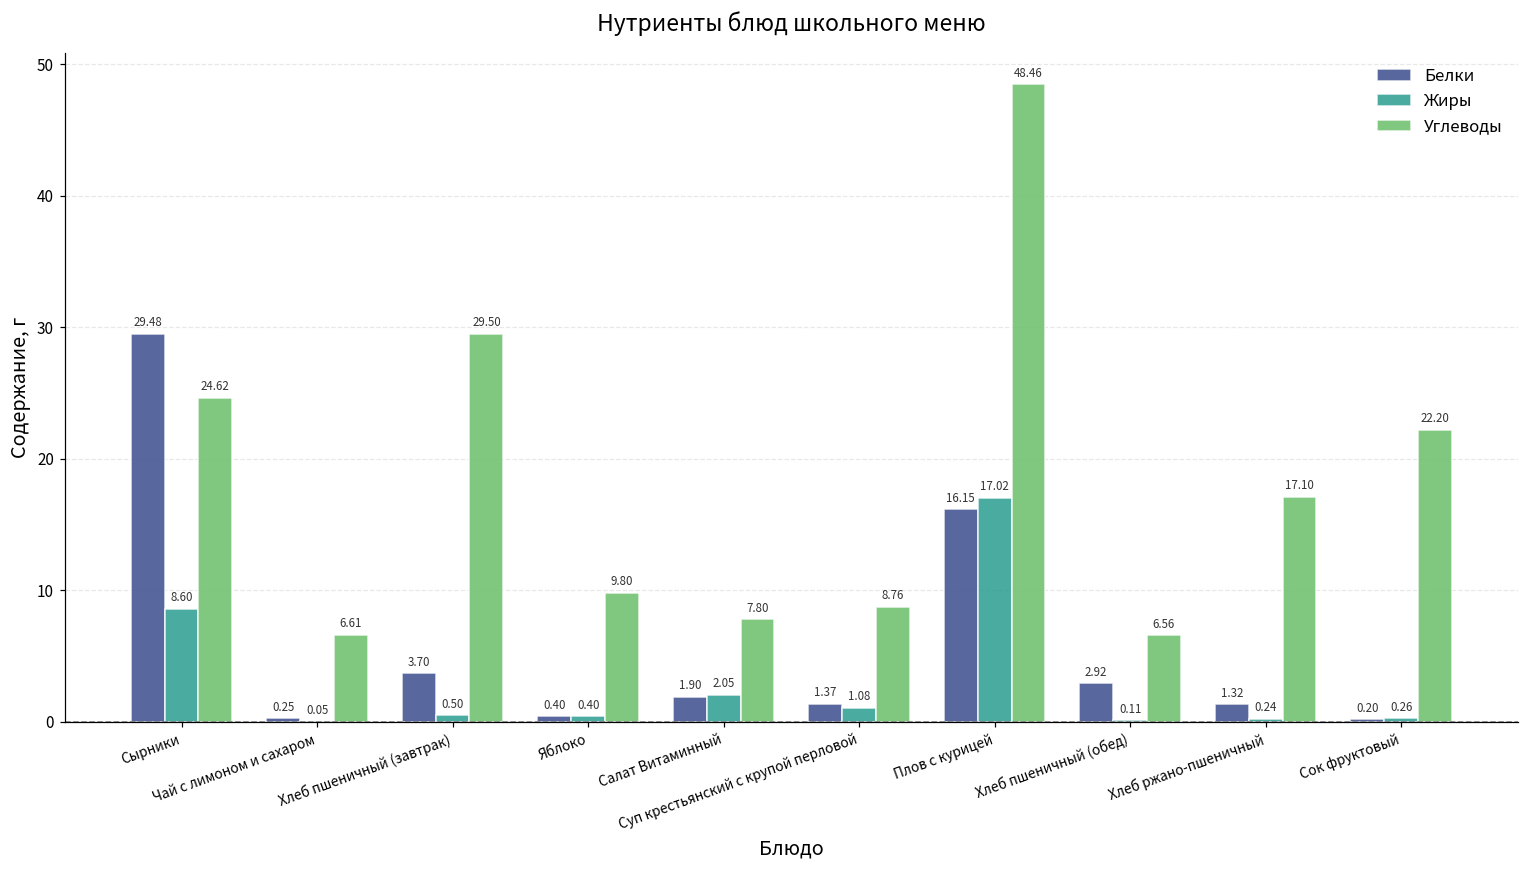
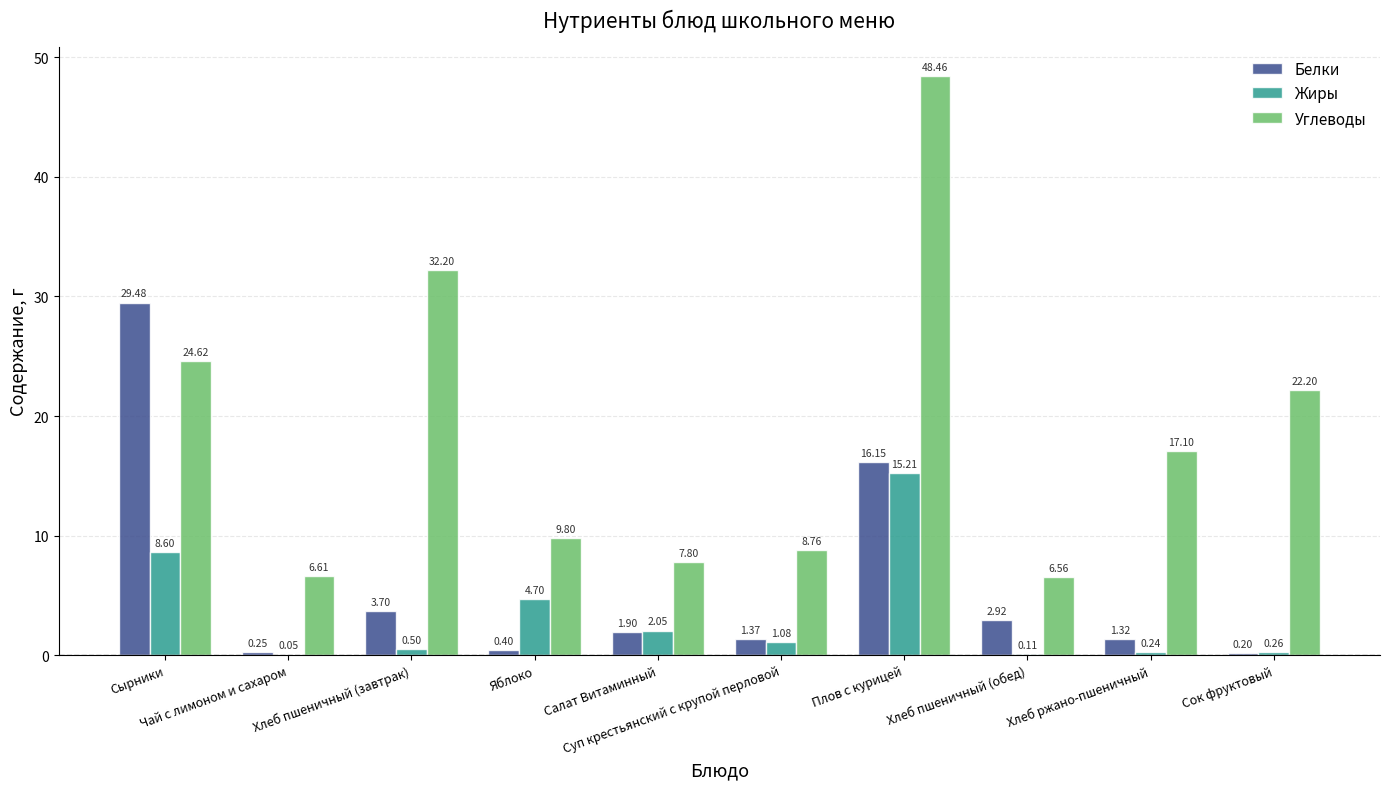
Углеводы, Хлеб пшеничный (завтрак): 29.50 -> 32.20
Жиры, Яблоко: 0.40 -> 4.70
Жиры, Плов с курицей: 17.02 -> 15.21
